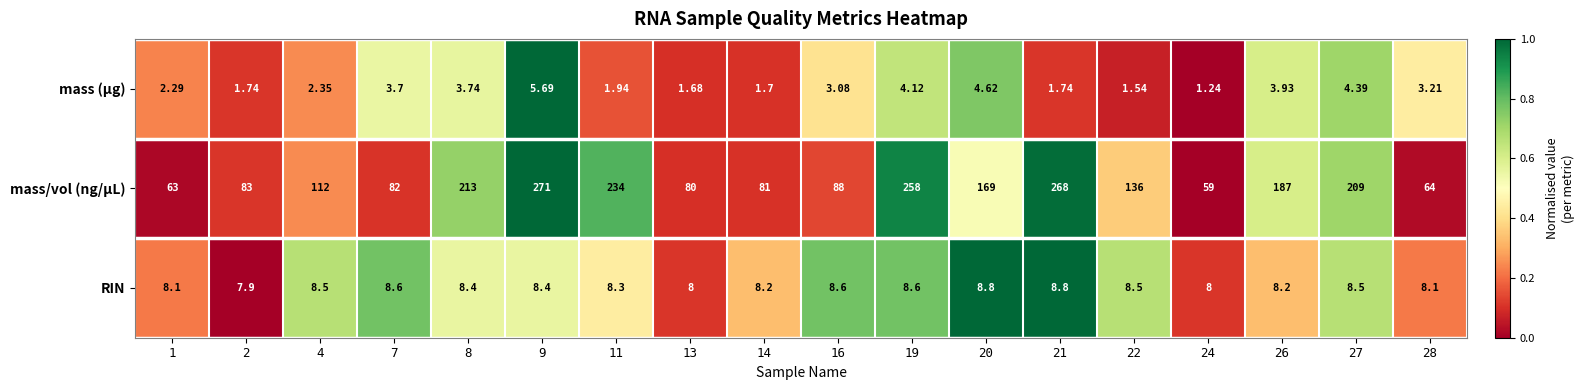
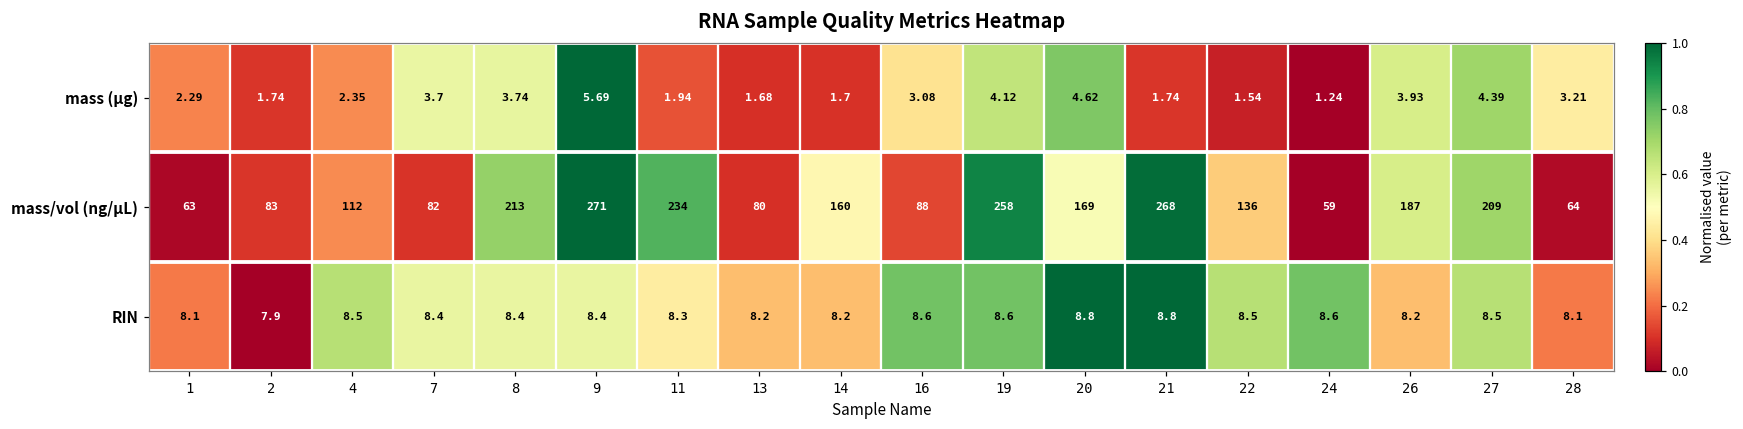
mass/vol (ng/µL), 14: 81 -> 160
RIN, 7: 8.6 -> 8.4
RIN, 13: 8 -> 8.2
RIN, 24: 8 -> 8.6
